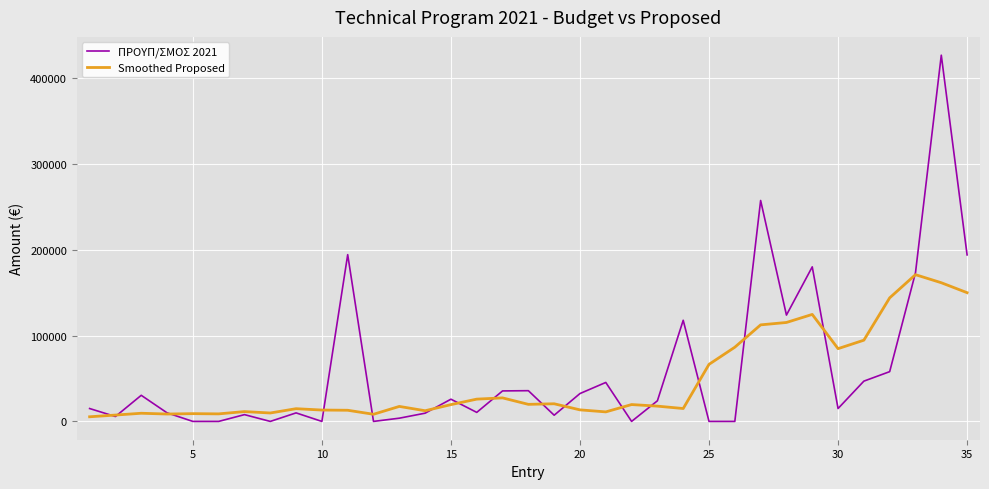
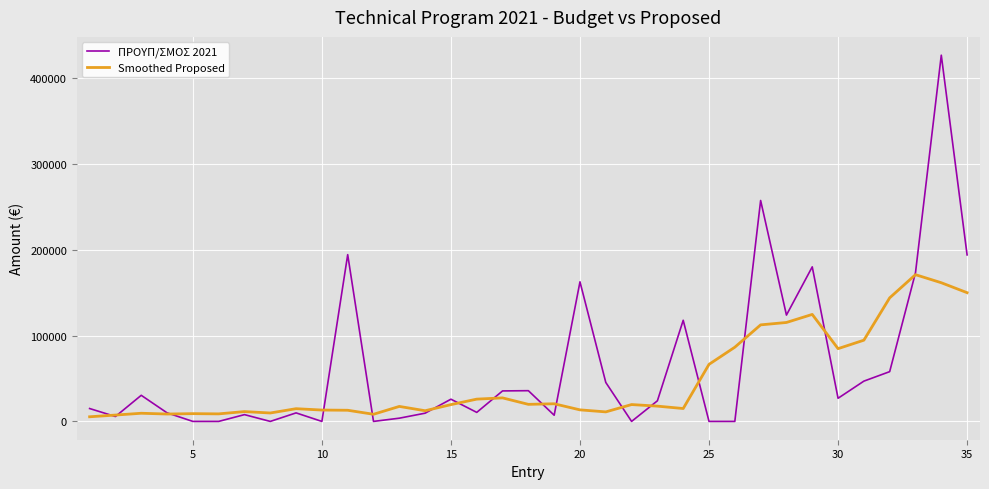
ΠΡΟΥΠ/ΣΜΟΣ 2021, 20: 30000 -> 160000
ΠΡΟΥΠ/ΣΜΟΣ 2021, 30: 20000 -> 30000
